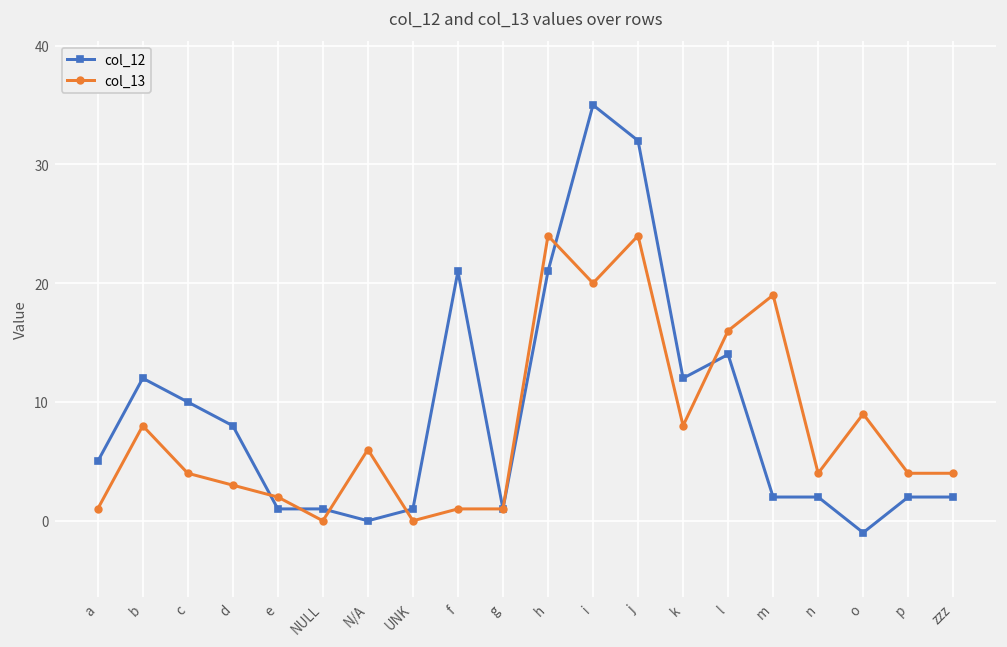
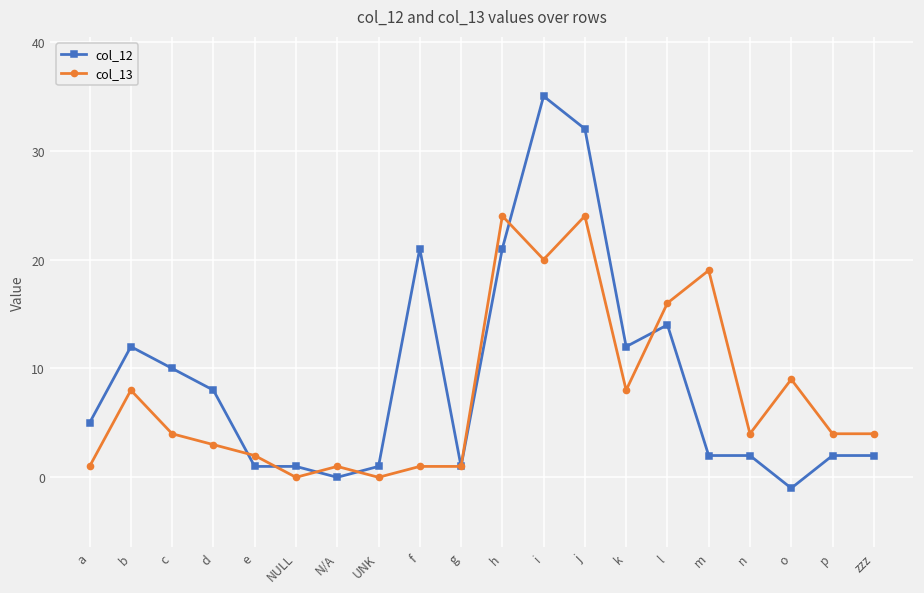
col_13, N/A: 6 -> 1
